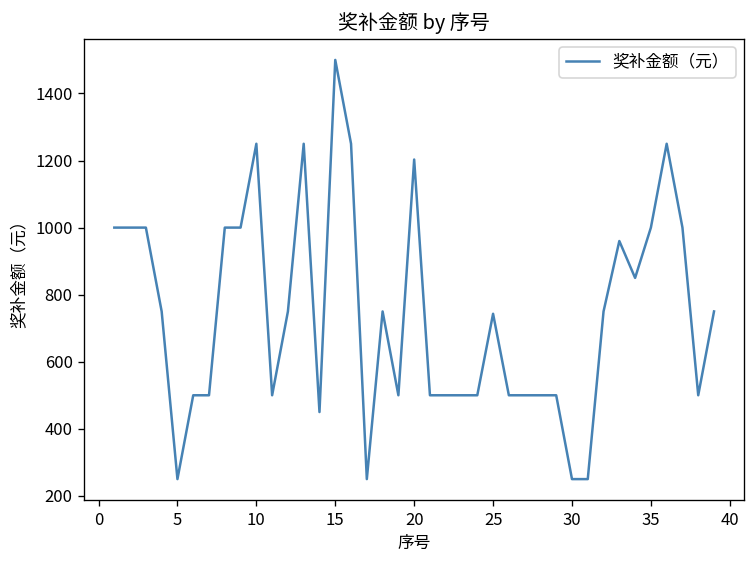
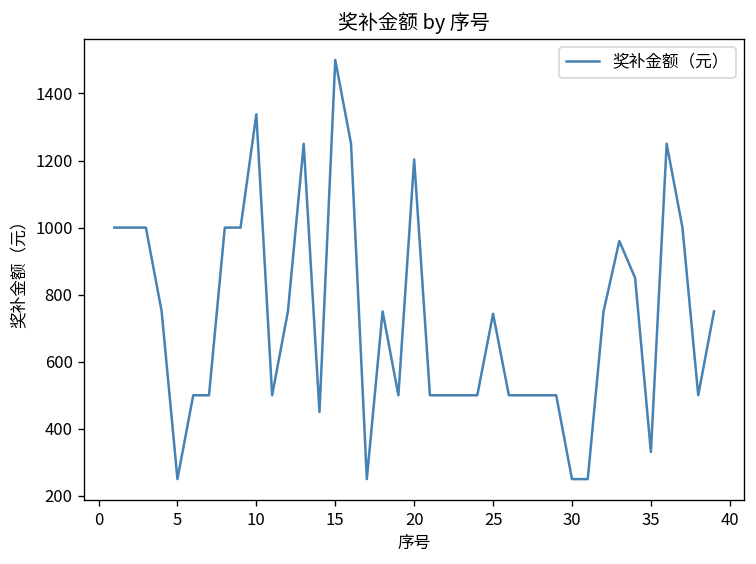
10: 1250 -> 1340
35: 1000 -> 330
